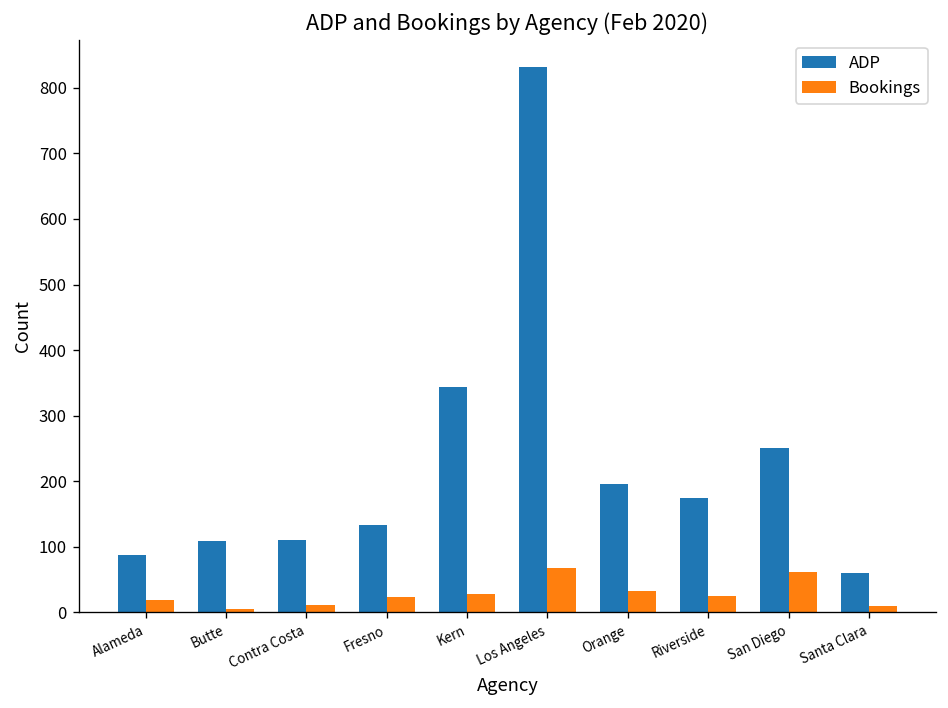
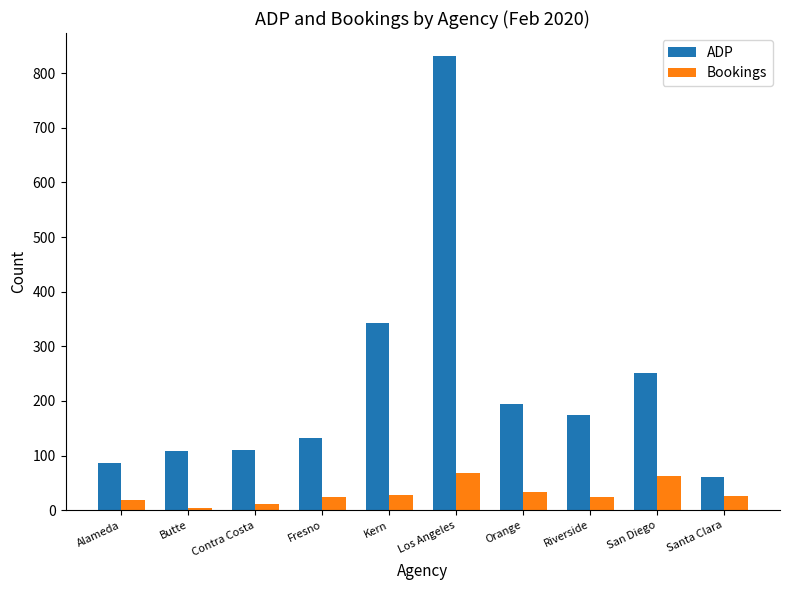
Bookings, Santa Clara: 10 -> 30
